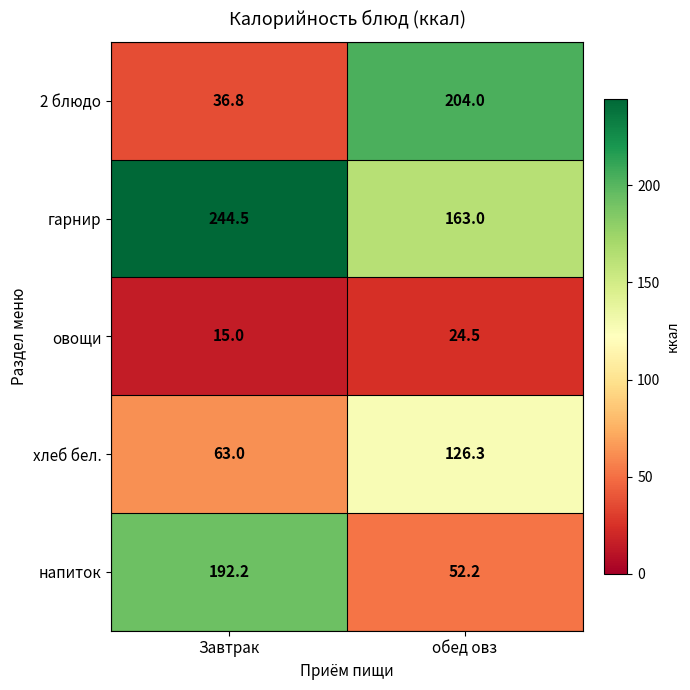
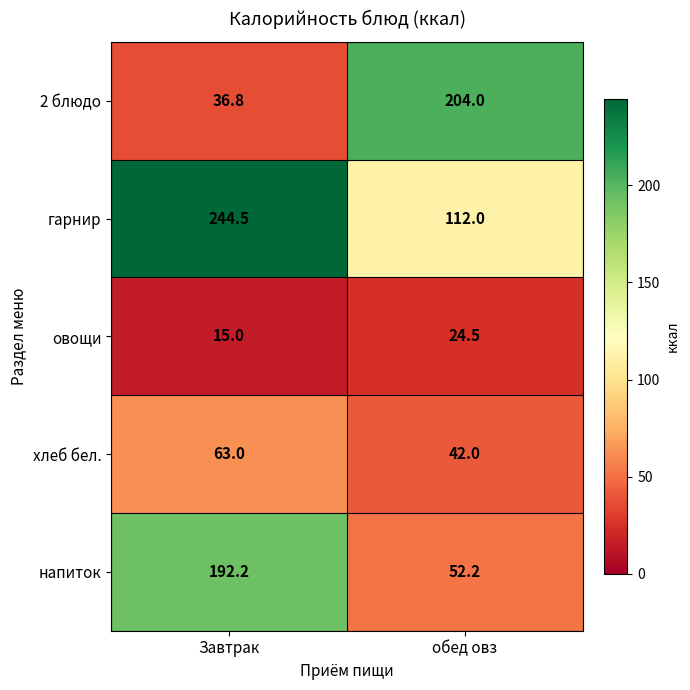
гарнир, обед овз: 163.0 -> 112.0
хлеб бел., обед овз: 126.3 -> 42.0
